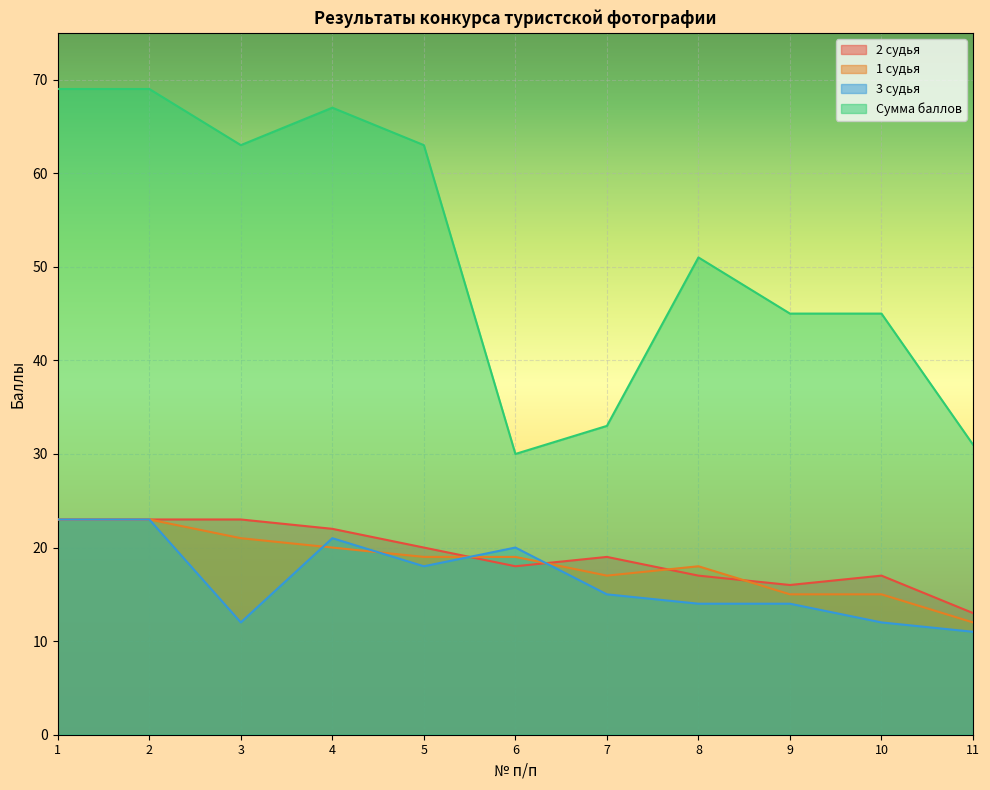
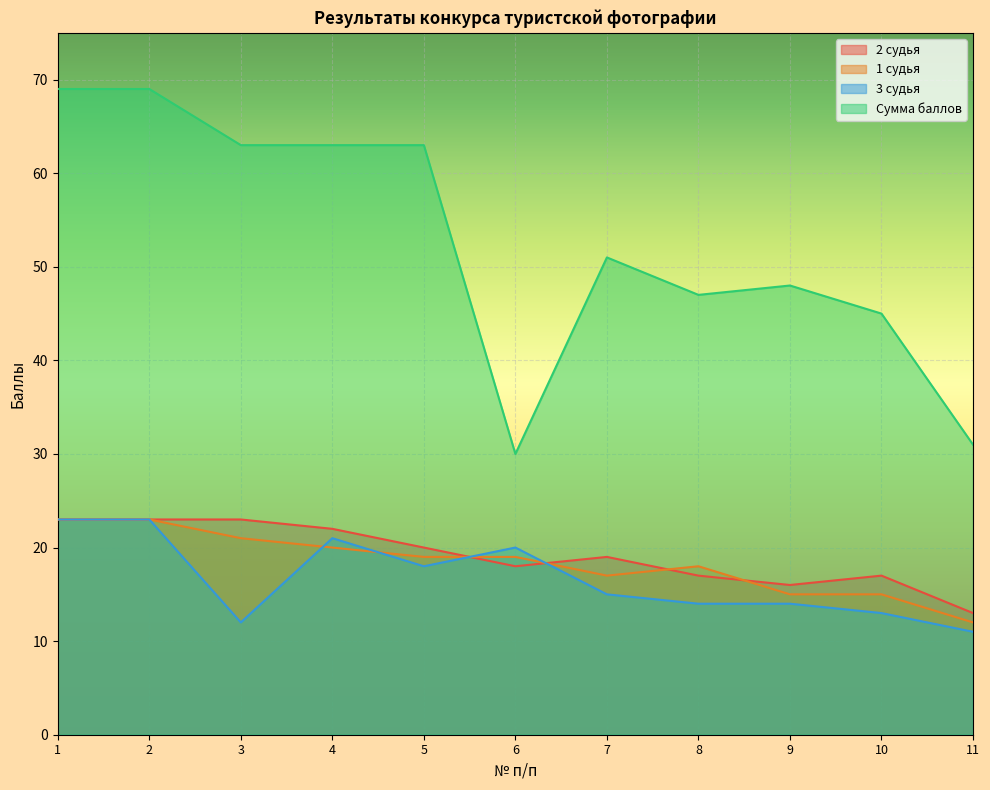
Сумма баллов, 4: 67 -> 63
Сумма баллов, 7: 33 -> 51
Сумма баллов, 8: 51 -> 47
Сумма баллов, 9: 45 -> 48
3 судья, 10: 12 -> 13
